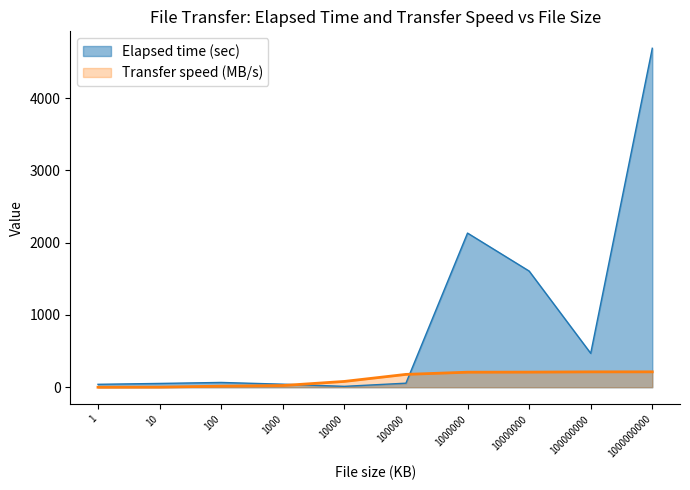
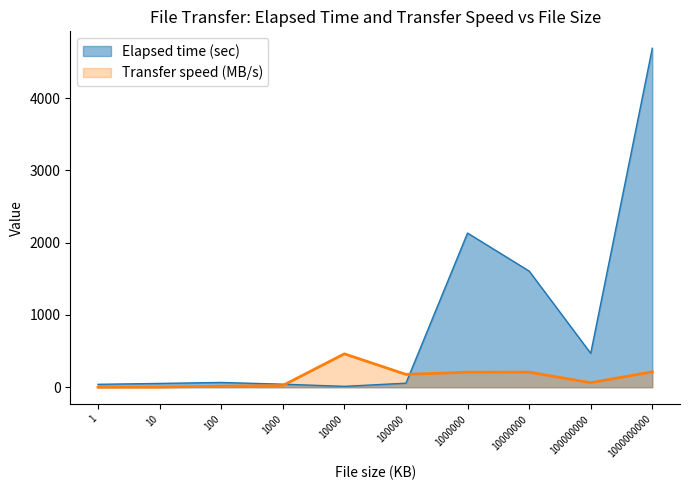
Transfer speed (MB/s), 10000: 100 -> 500
Transfer speed (MB/s), 100000000: 200 -> 100
